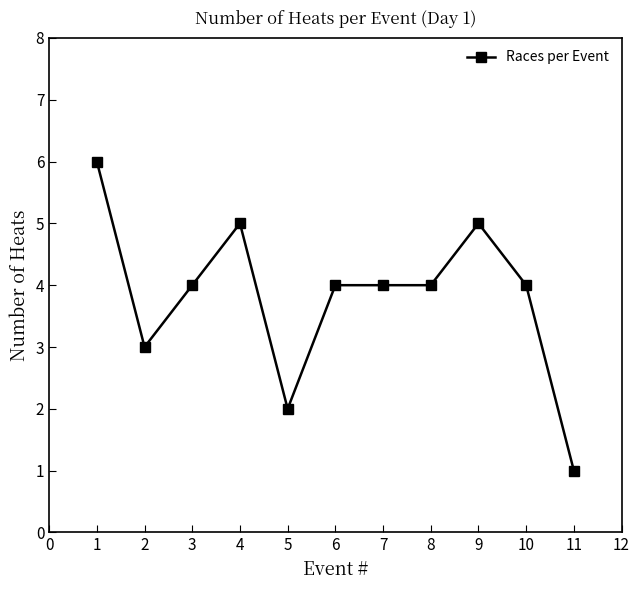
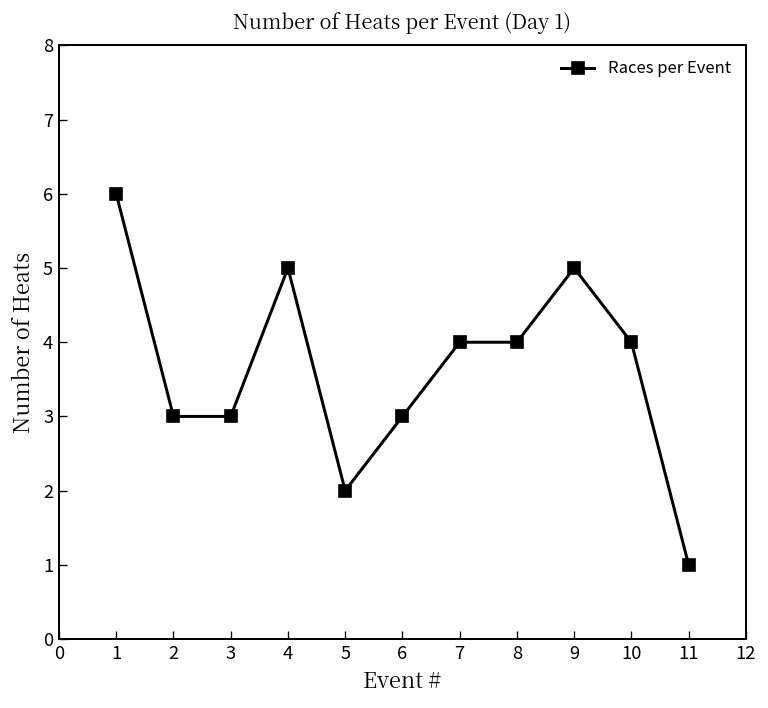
3: 4 -> 3
6: 4 -> 3
